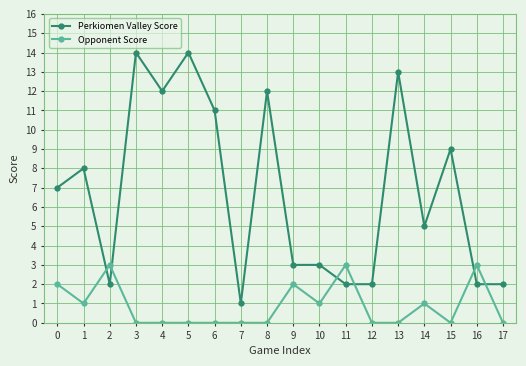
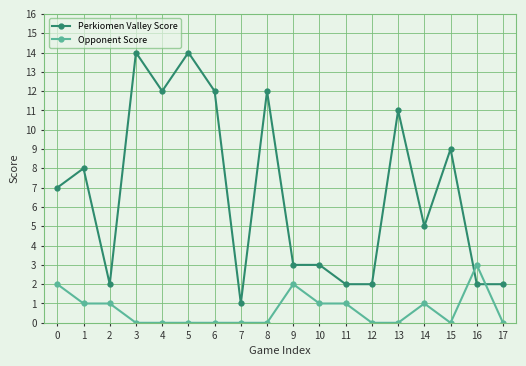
Opponent Score, 2: 3 -> 1
Perkiomen Valley Score, 6: 11 -> 12
Opponent Score, 11: 3 -> 1
Perkiomen Valley Score, 13: 13 -> 11
